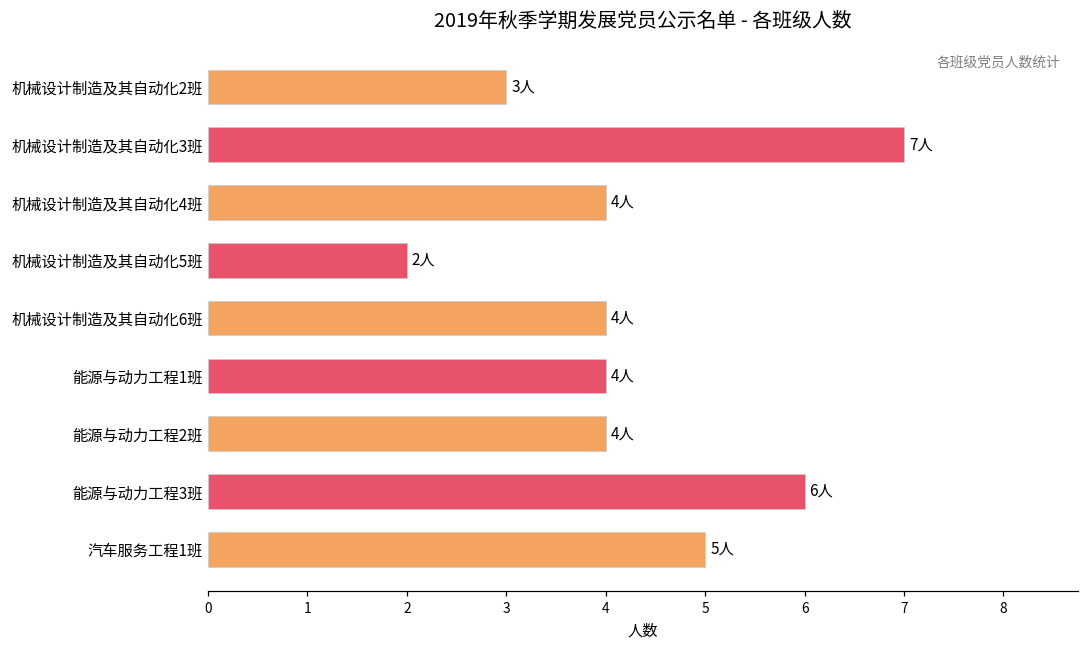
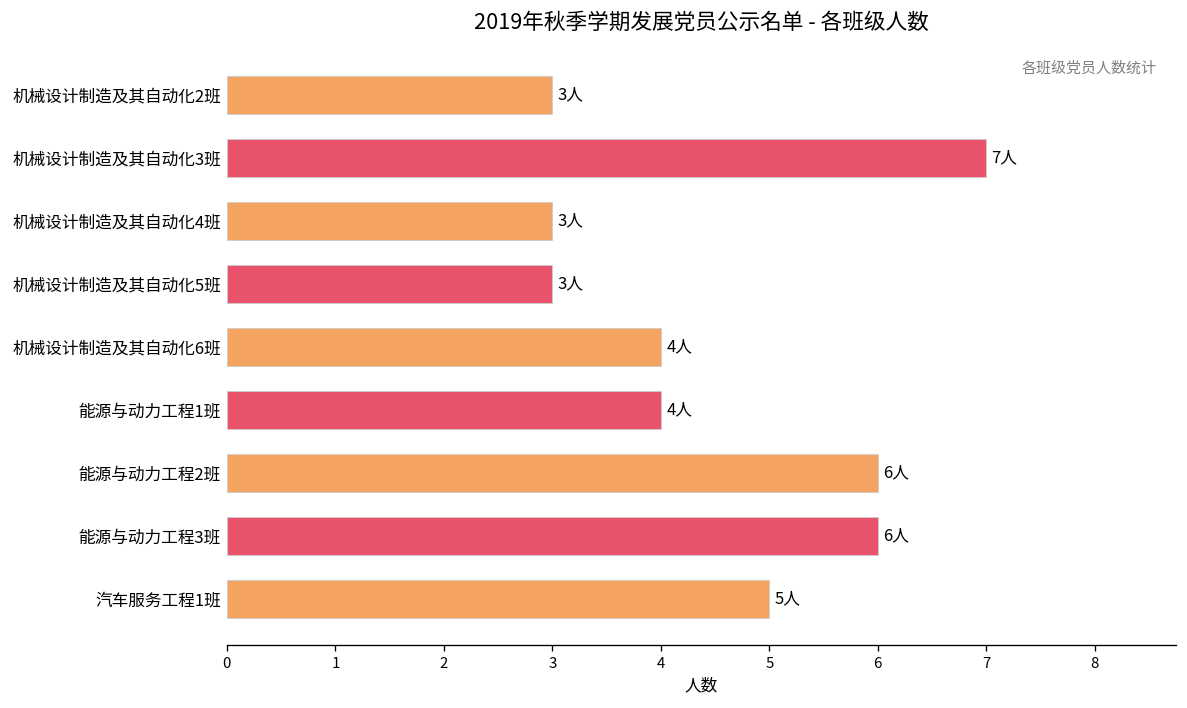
机械设计制造及其自动化4班: 4人 -> 3人
机械设计制造及其自动化5班: 2人 -> 3人
能源与动力工程2班: 4人 -> 6人
